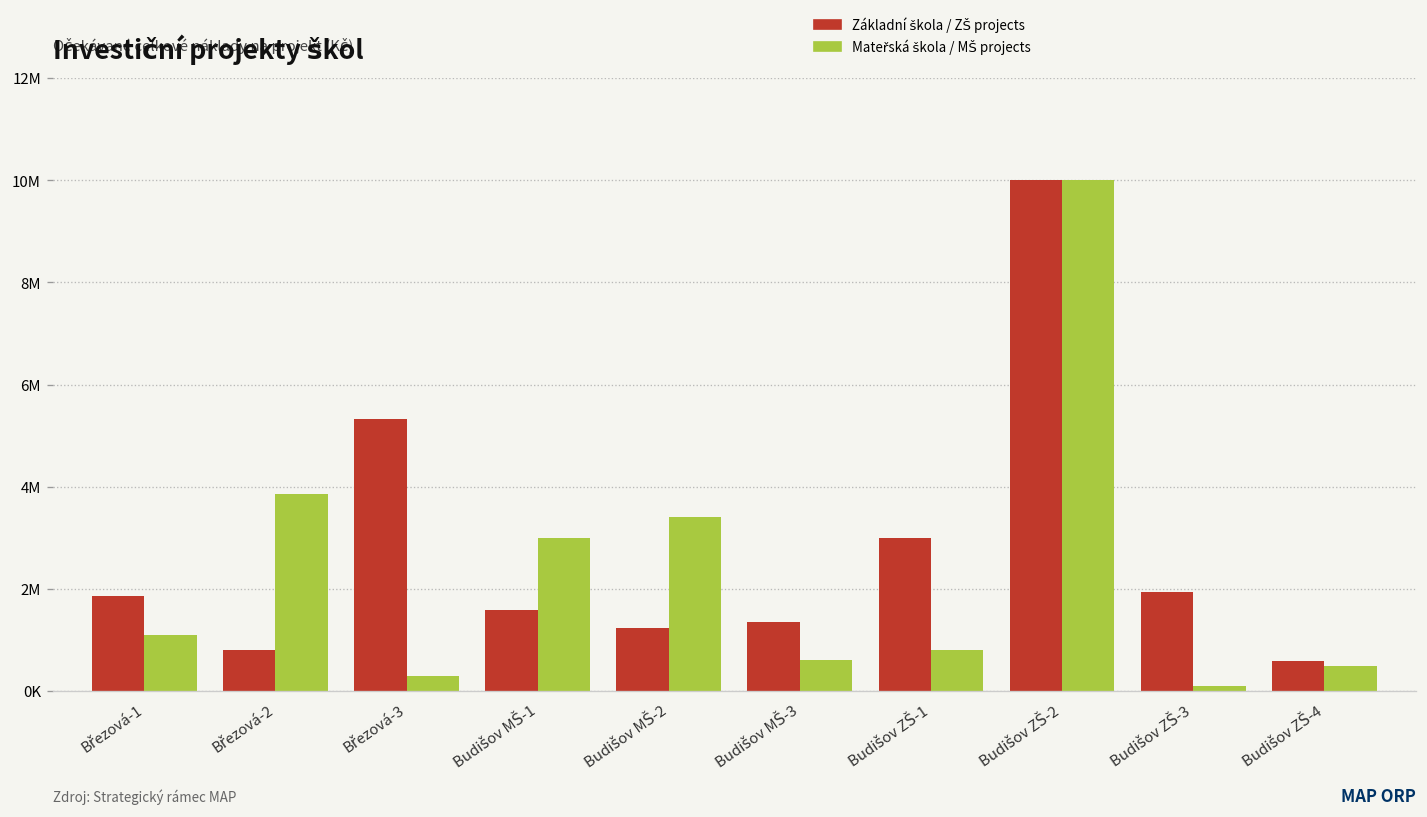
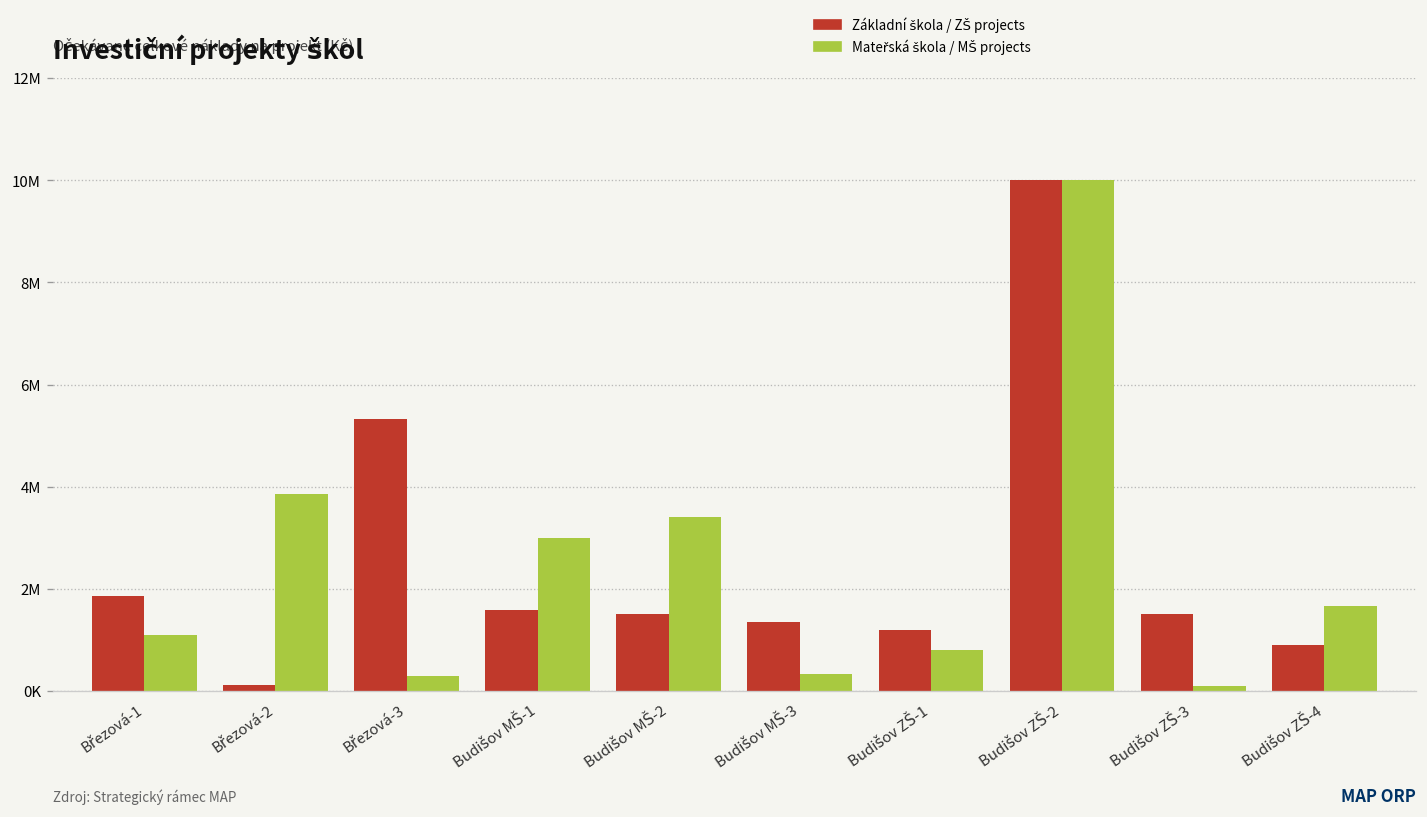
Základní škola / ZŠ projects, Březová-2: 800000 -> 100000
Základní škola / ZŠ projects, Budišov MŠ-2: 1200000 -> 1500000
Mateřská škola / MŠ projects, Budišov MŠ-3: 600000 -> 300000
Základní škola / ZŠ projects, Budišov ZŠ-1: 3000000 -> 1200000
Základní škola / ZŠ projects, Budišov ZŠ-3: 1900000 -> 1500000
Základní škola / ZŠ projects, Budišov ZŠ-4: 600000 -> 900000
Mateřská škola / MŠ projects, Budišov ZŠ-4: 500000 -> 1700000
